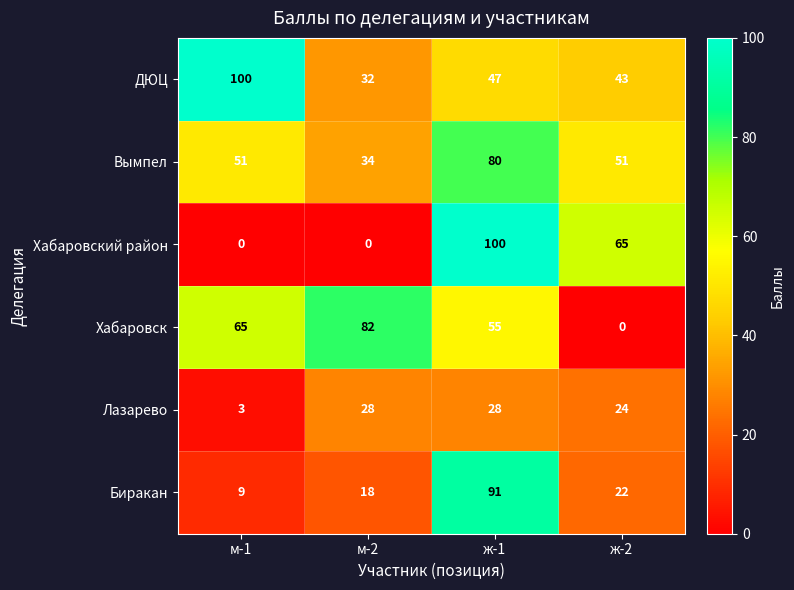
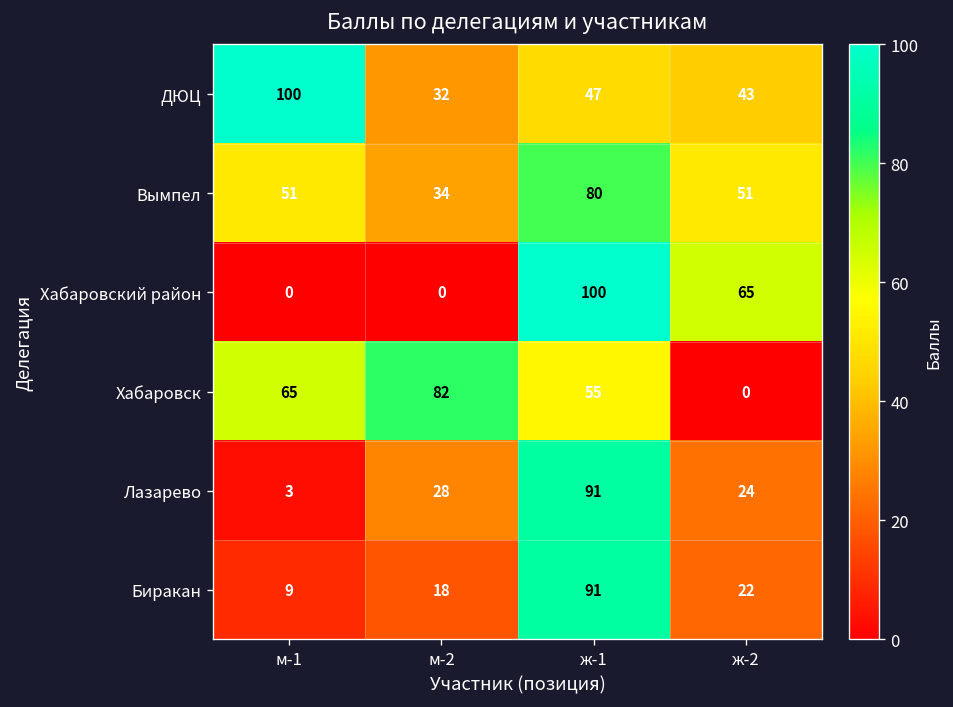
Лазарево, ж-1: 28 -> 91
